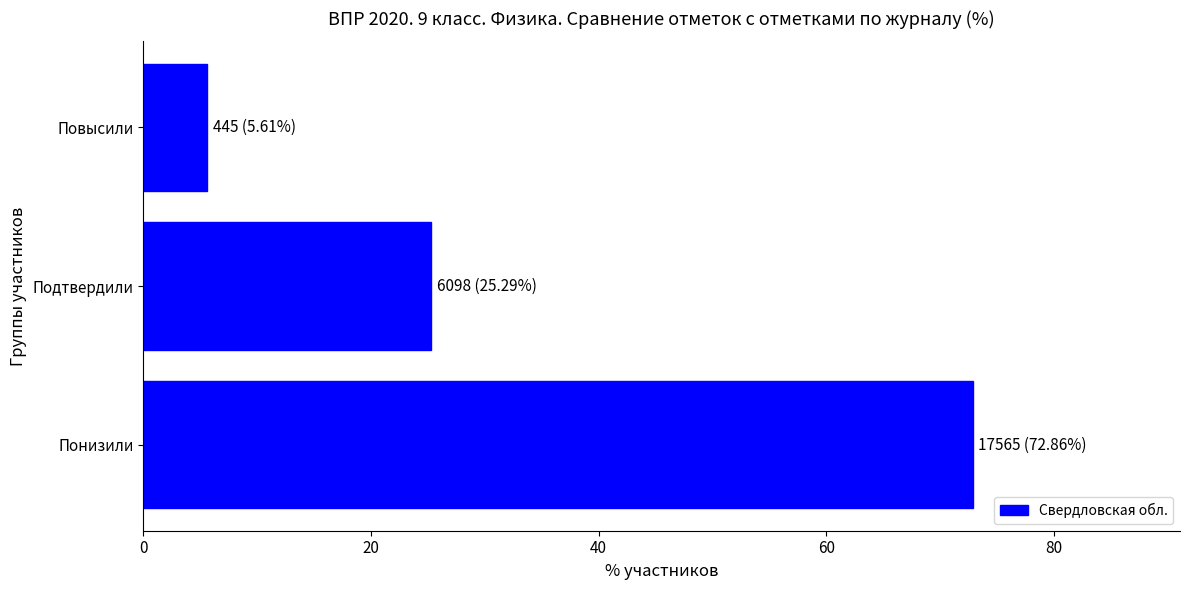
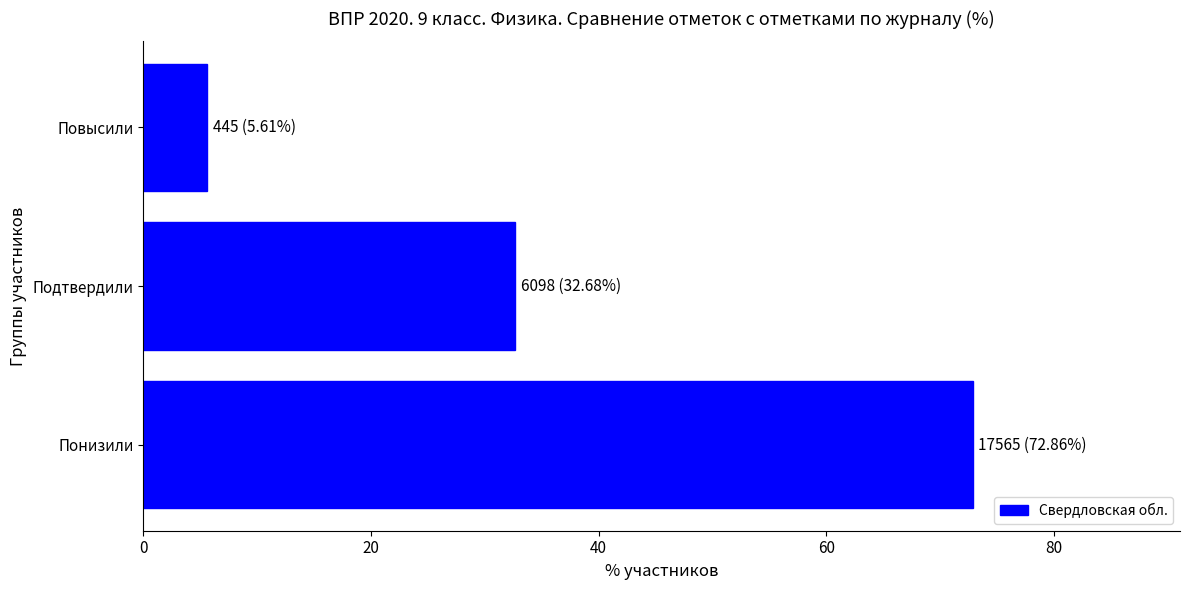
Подтвердили: (25.29%) -> (32.68%)
